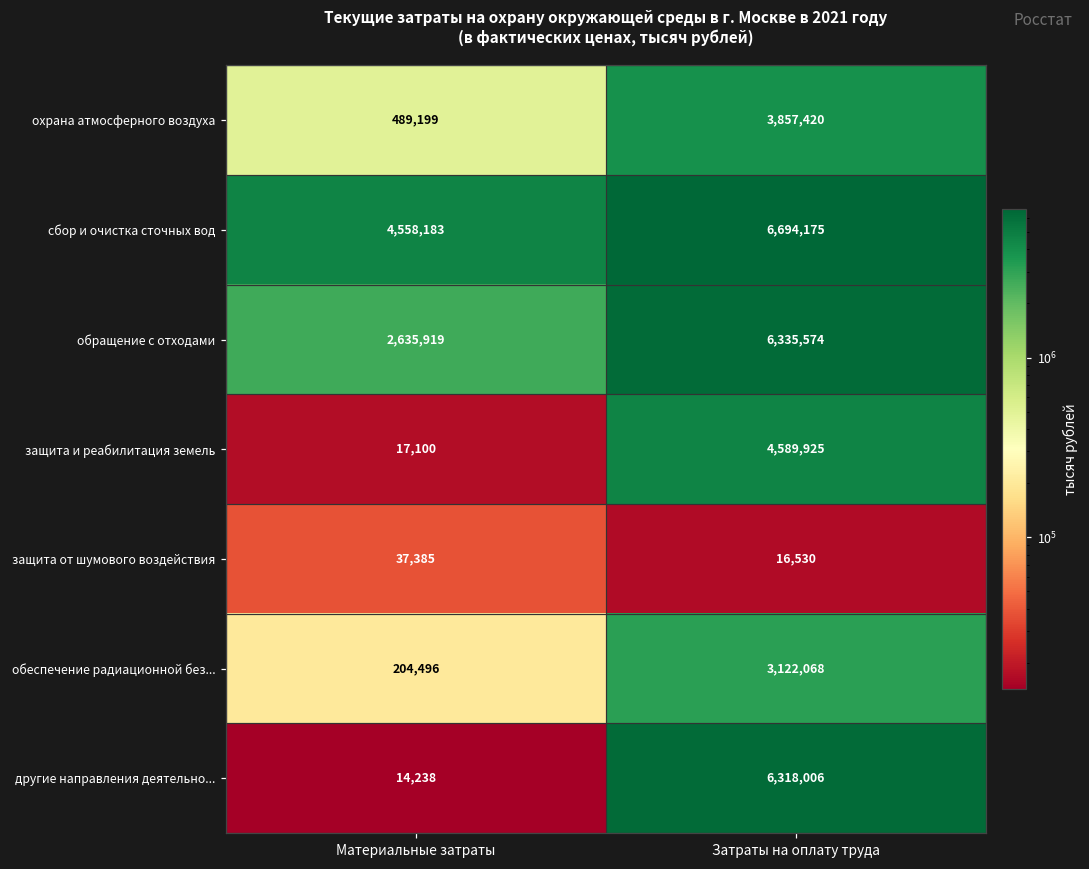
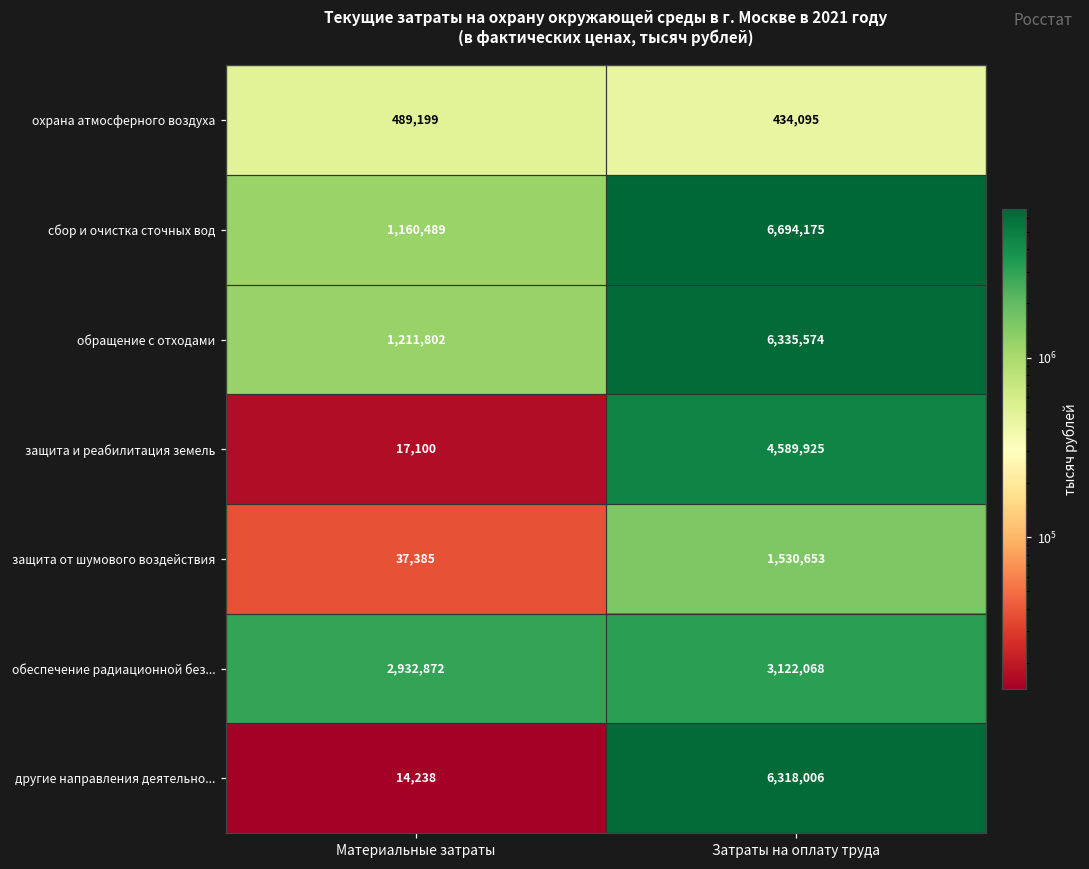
охрана атмосферного воздуха, Затраты на оплату труда: 3,857,420 -> 434,095
сбор и очистка сточных вод, Материальные затраты: 4,558,183 -> 1,160,489
обращение с отходами, Материальные затраты: 2,635,919 -> 1,211,802
защита от шумового воздействия, Затраты на оплату труда: 16,530 -> 1,530,653
обеспечение радиационной без..., Материальные затраты: 204,496 -> 2,932,872
